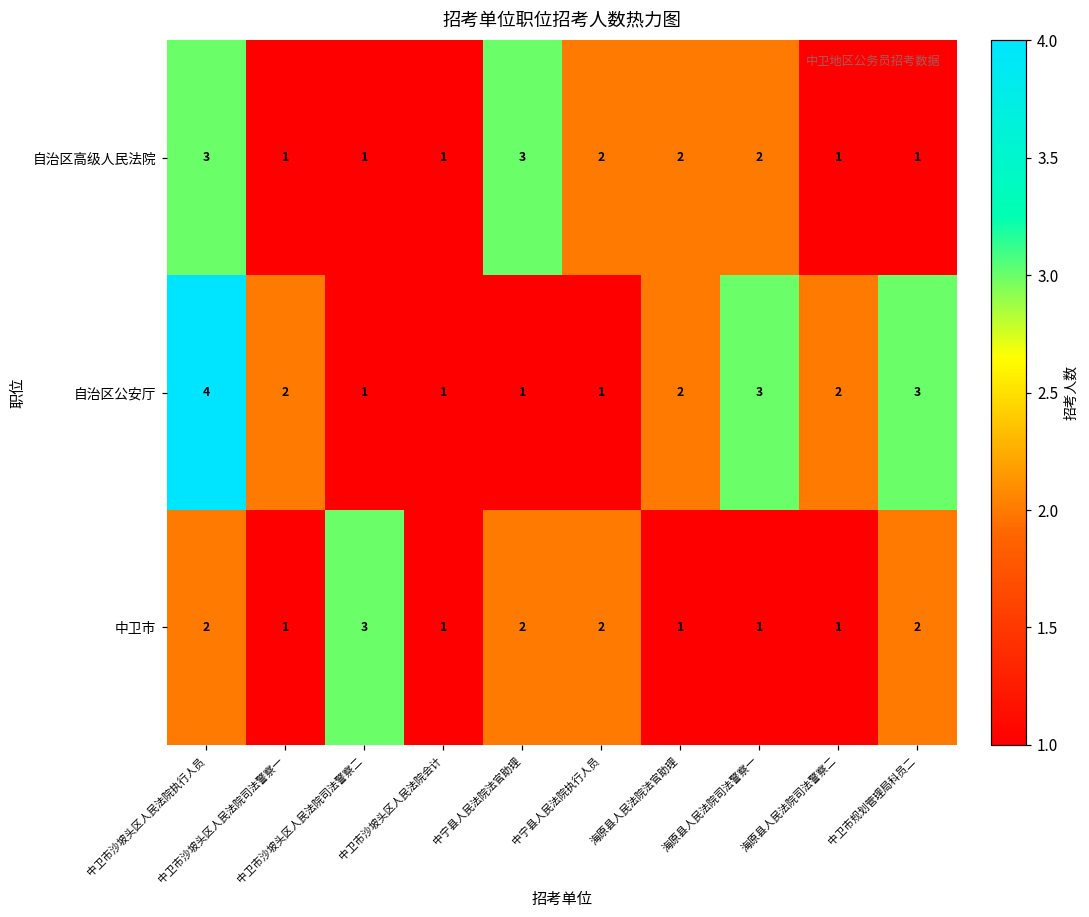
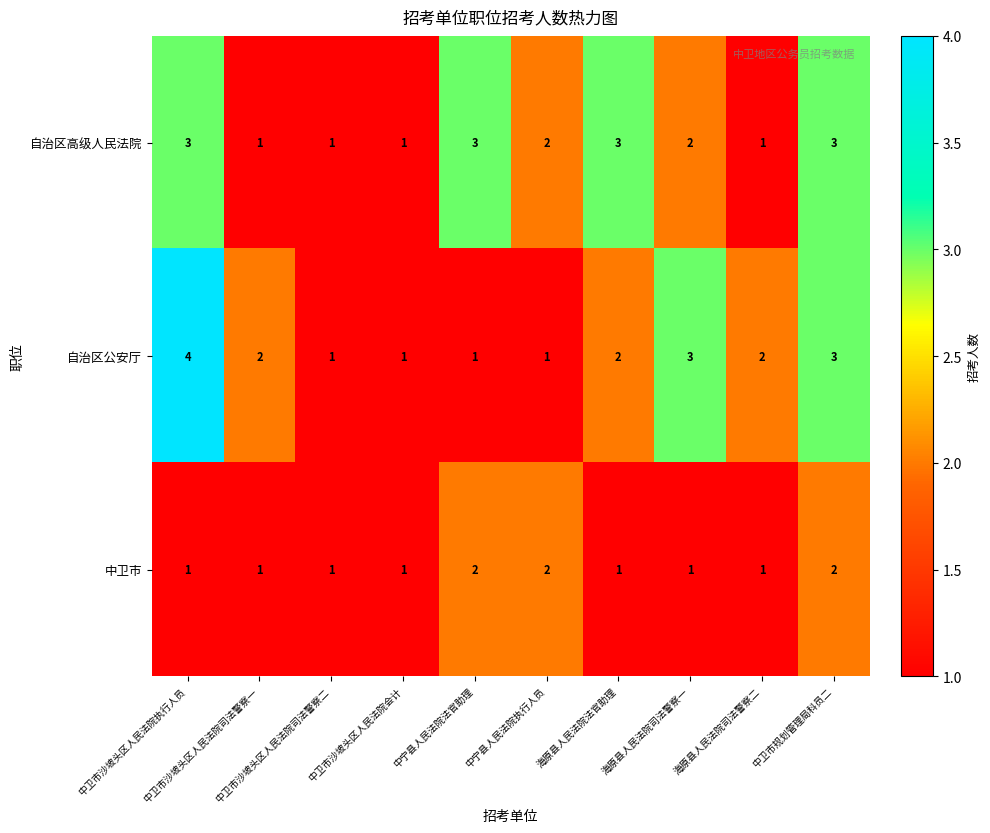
自治区高级人民法院, 海原县人民法院法官助理: 2 -> 3
自治区高级人民法院, 中卫市规划管理局科员二: 1 -> 3
中卫市, 中卫市沙坡头区人民法院执行人员: 2 -> 1
中卫市, 中卫市沙坡头区人民法院司法警察二: 3 -> 1
